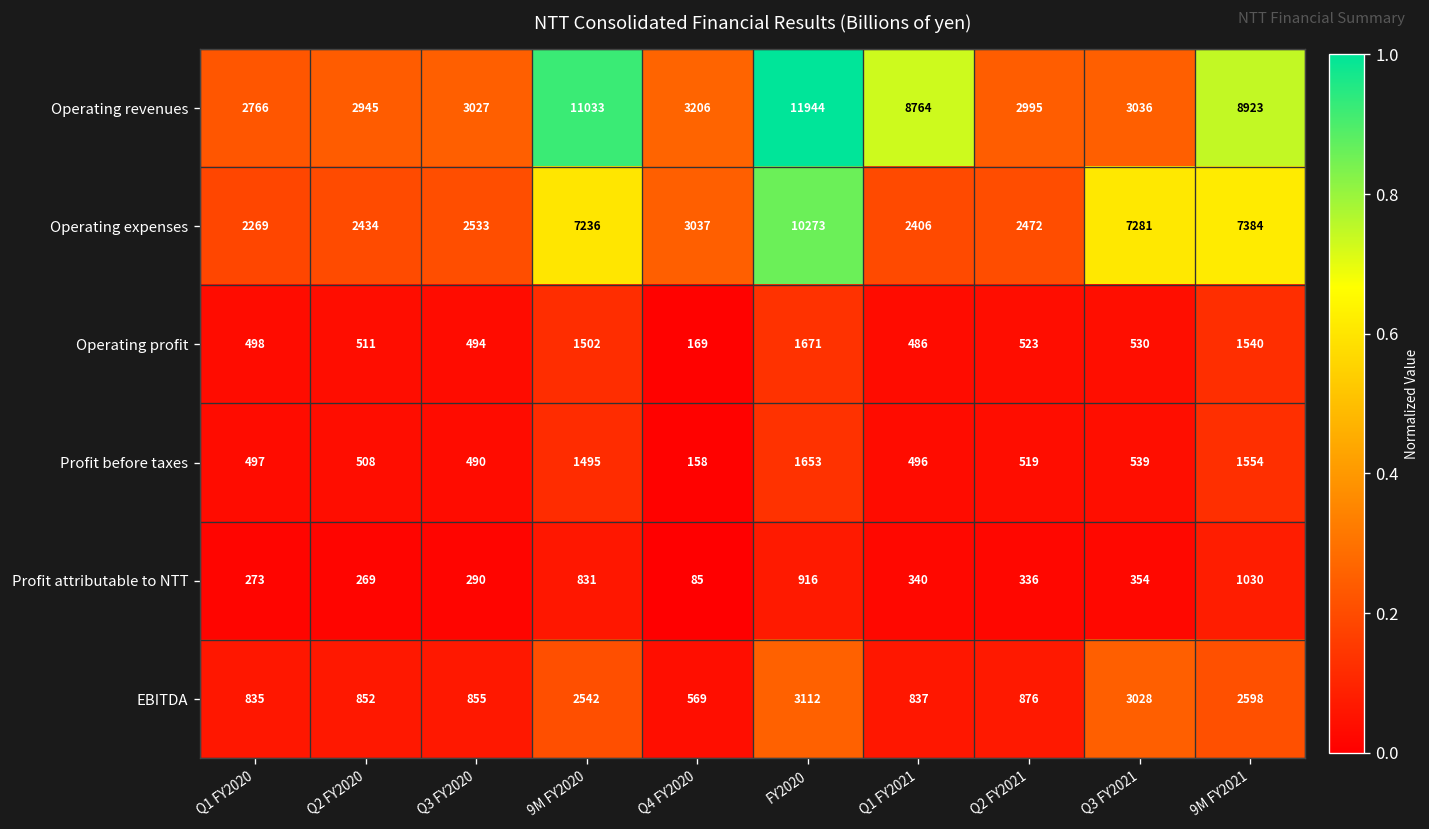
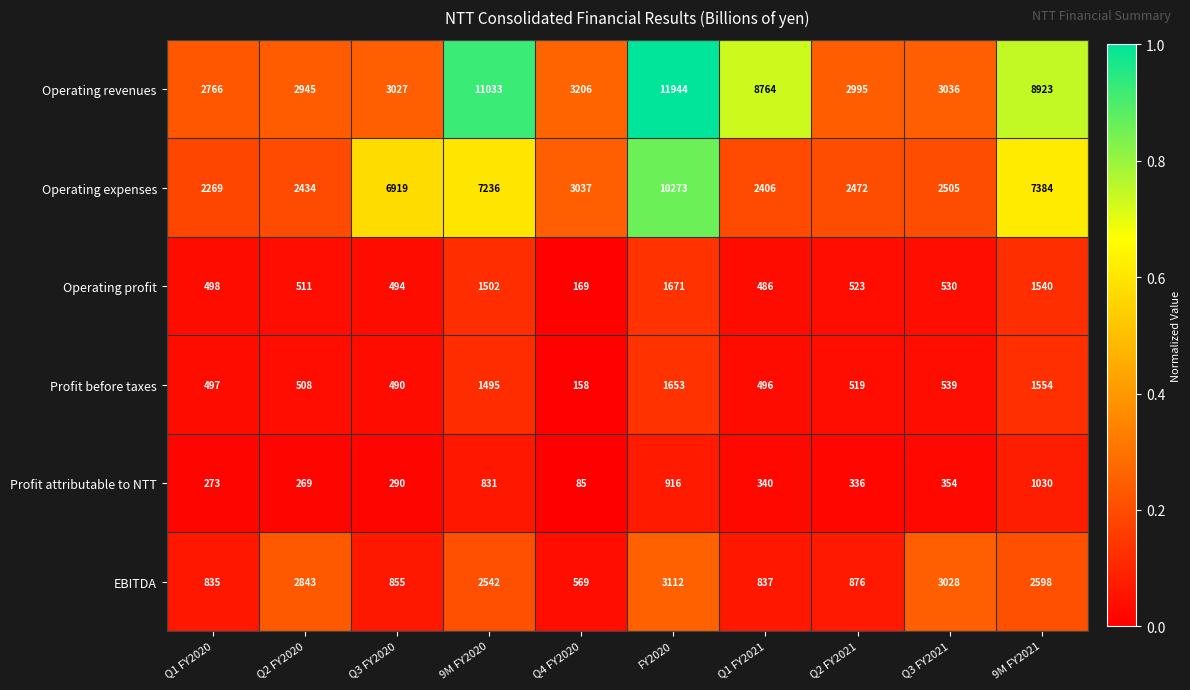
Operating expenses, Q3 FY2020: 2533 -> 6919
Operating expenses, Q3 FY2021: 7281 -> 2505
EBITDA, Q2 FY2020: 852 -> 2843
